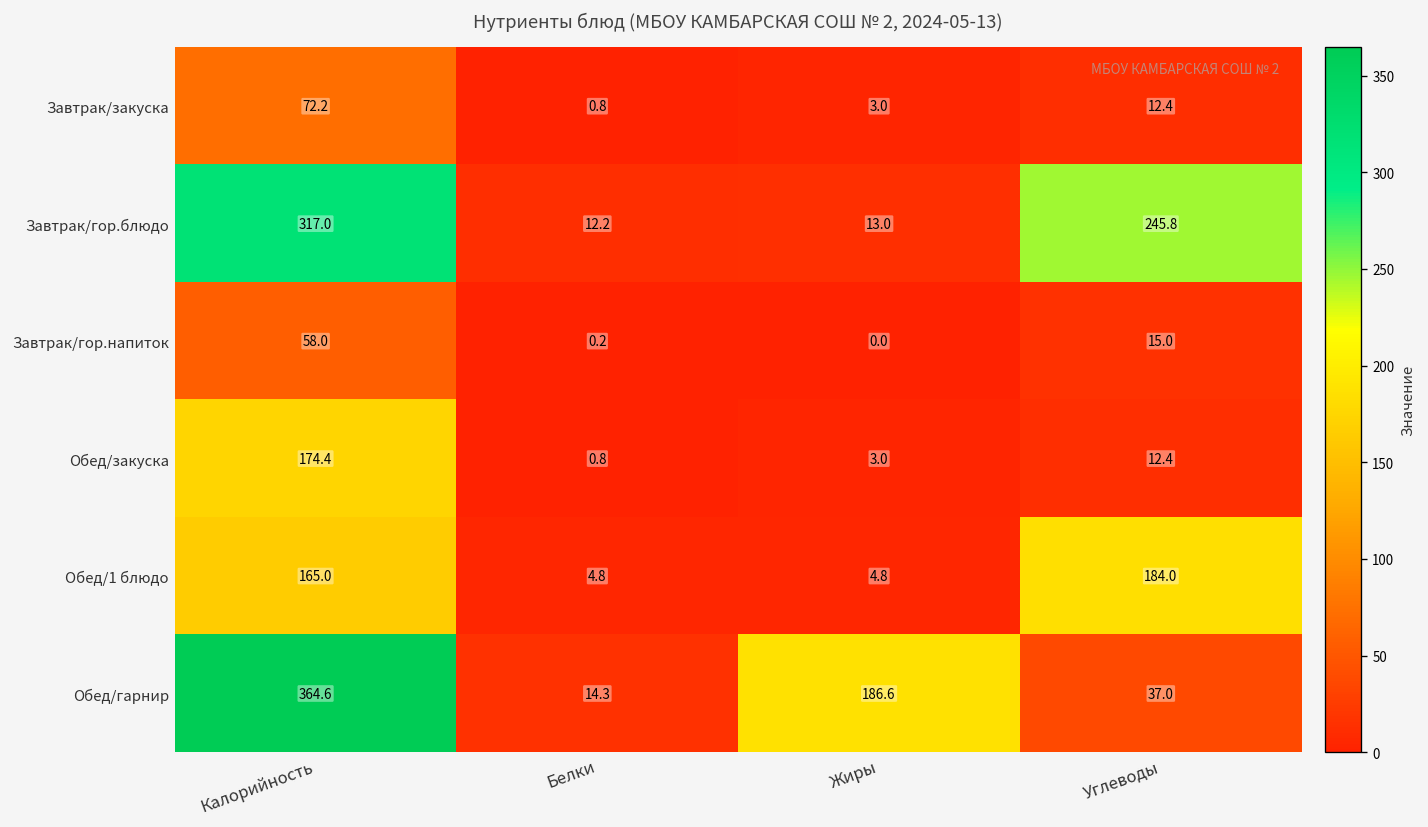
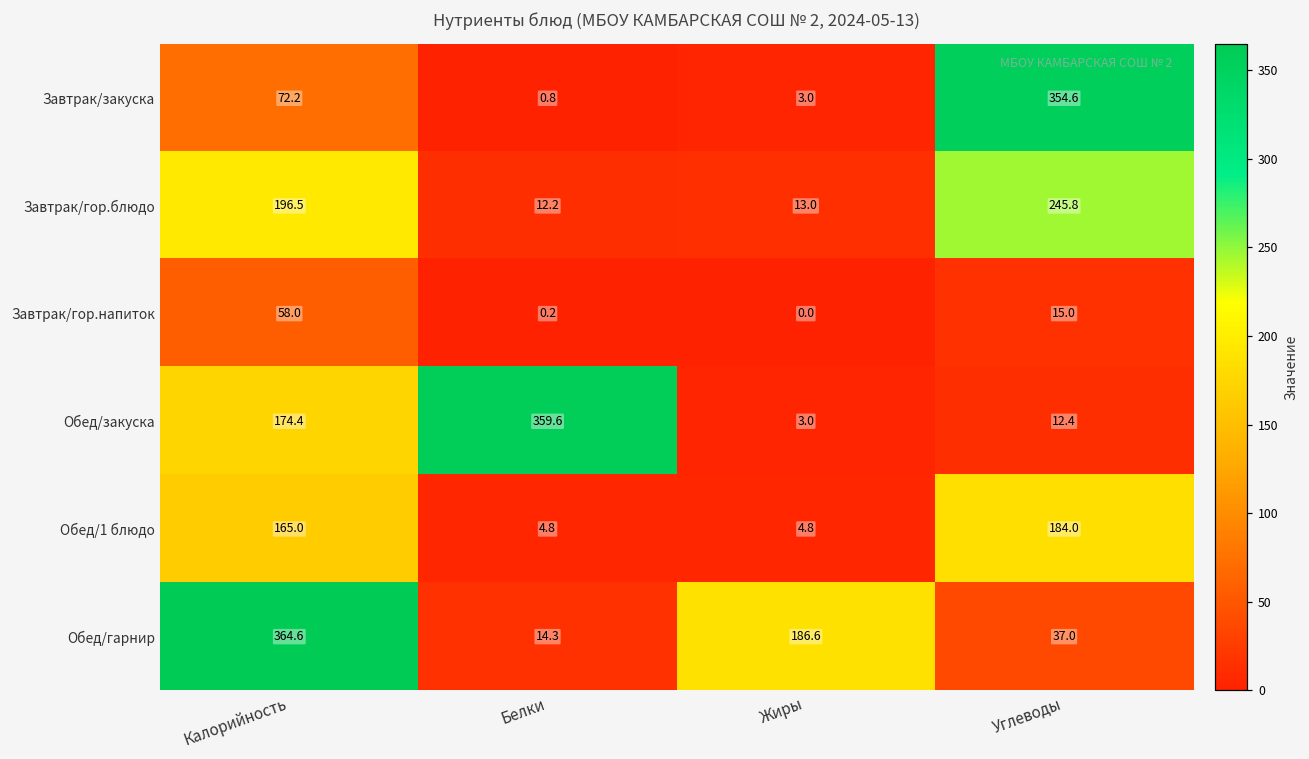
Завтрак/закуска, Углеводы: 12.4 -> 354.6
Завтрак/гор.блюдо, Калорийность: 317.0 -> 196.5
Обед/закуска, Белки: 0.8 -> 359.6
